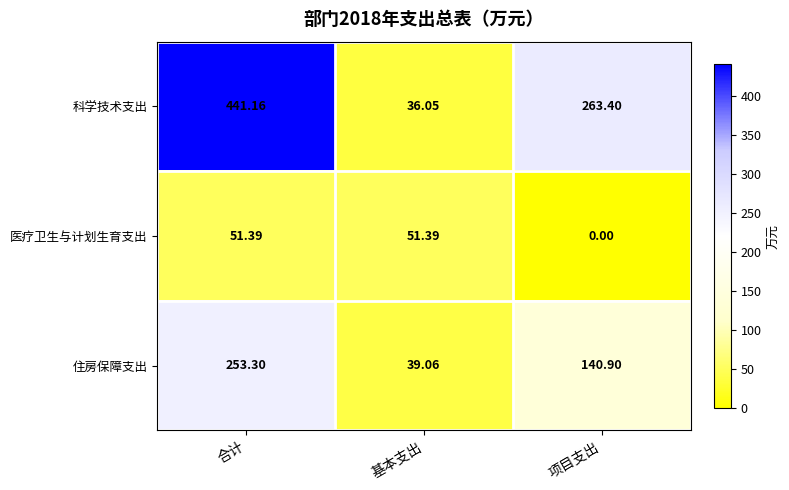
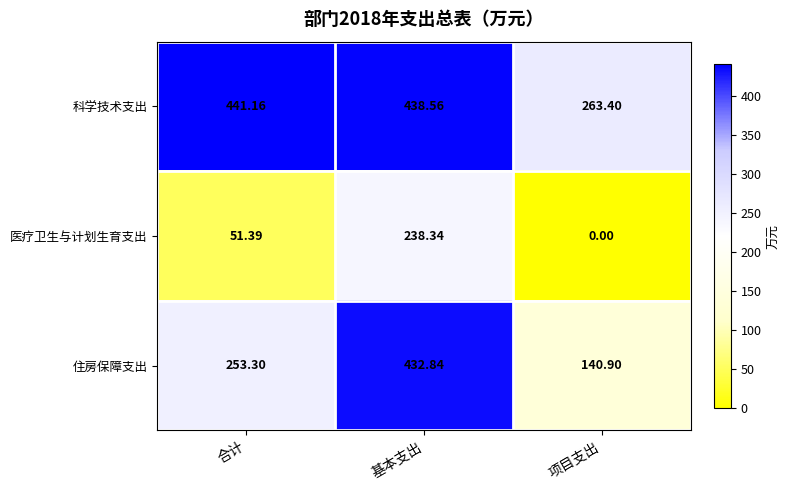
科学技术支出, 基本支出: 36.05 -> 438.56
医疗卫生与计划生育支出, 基本支出: 51.39 -> 238.34
住房保障支出, 基本支出: 39.06 -> 432.84
